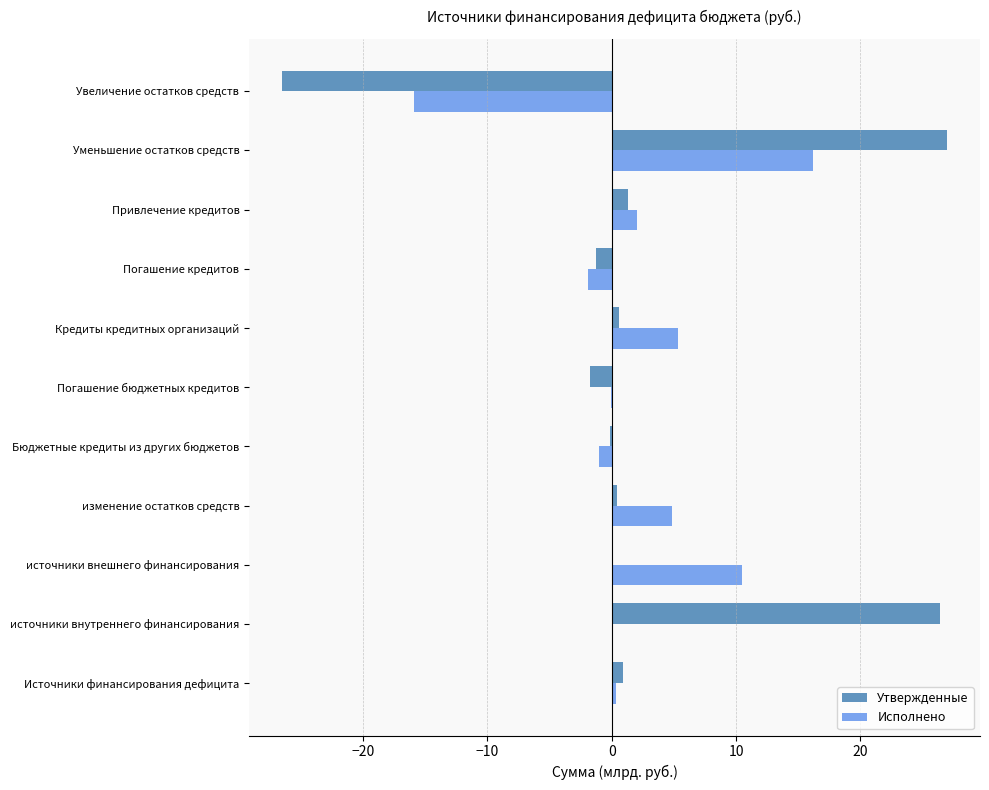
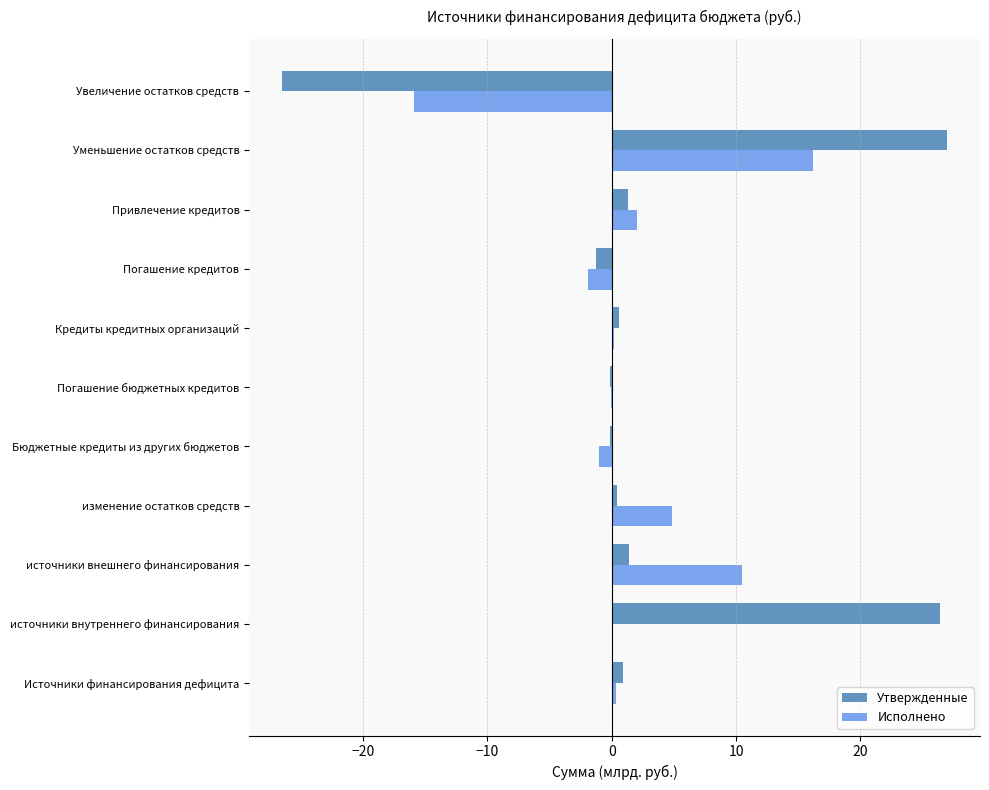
Исполнено, Кредиты кредитных организаций: 5.3 -> 0.2
Утвержденные, Погашение бюджетных кредитов: -1.7 -> -0.1
Утвержденные, источники внешнего финансирования: 0.0 -> 1.4
